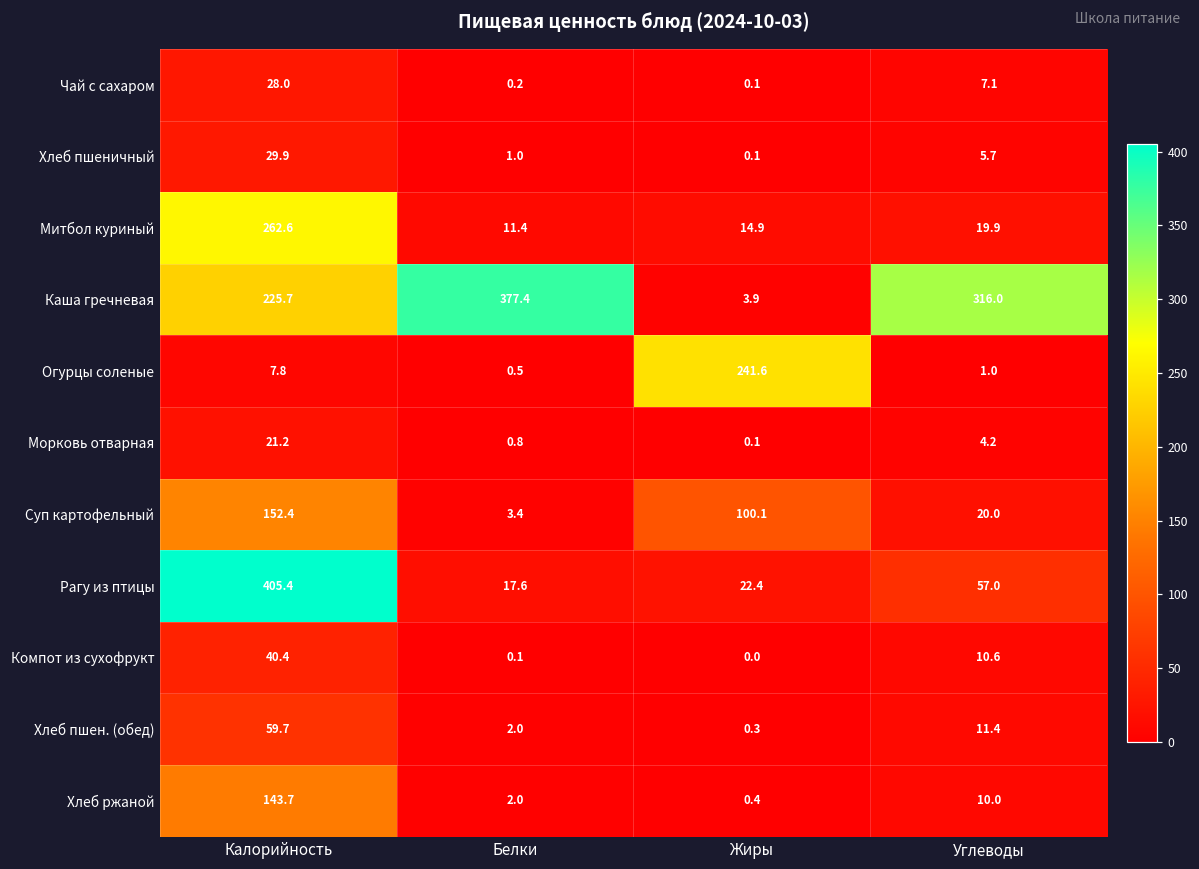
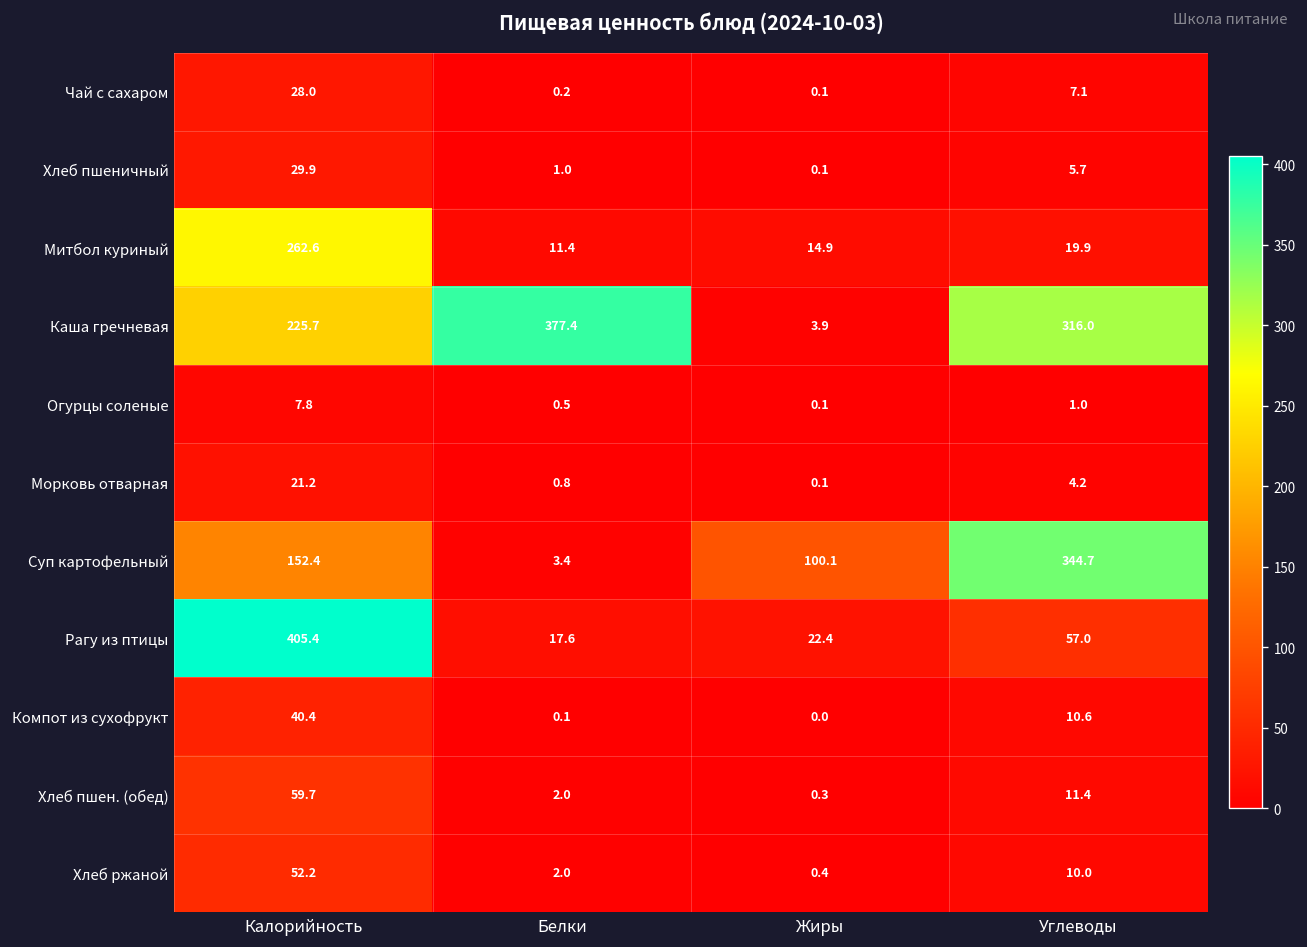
Огурцы соленые, Жиры: 241.6 -> 0.1
Суп картофельный, Углеводы: 20.0 -> 344.7
Хлеб ржаной, Калорийность: 143.7 -> 52.2
